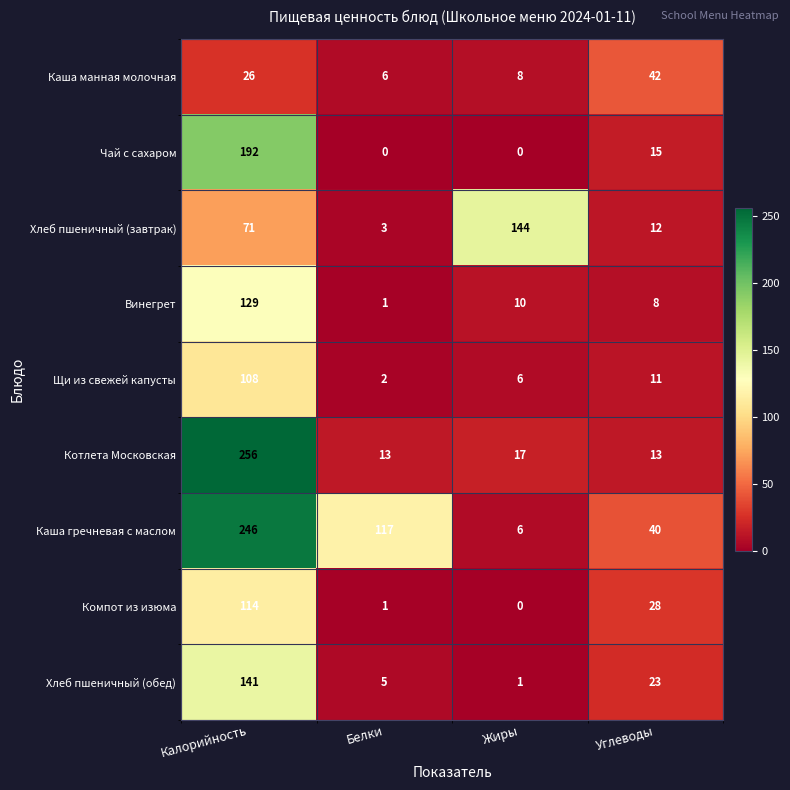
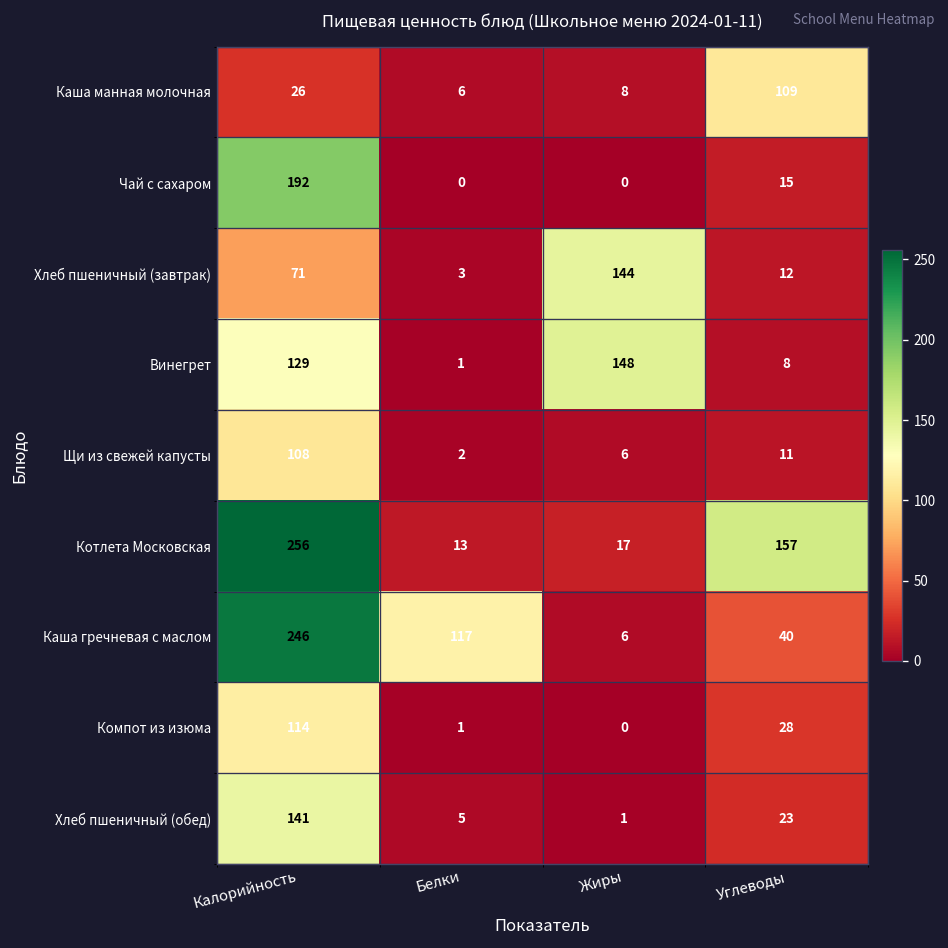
Каша манная молочная, Углеводы: 42 -> 109
Винегрет, Жиры: 10 -> 148
Котлета Московская, Углеводы: 13 -> 157
